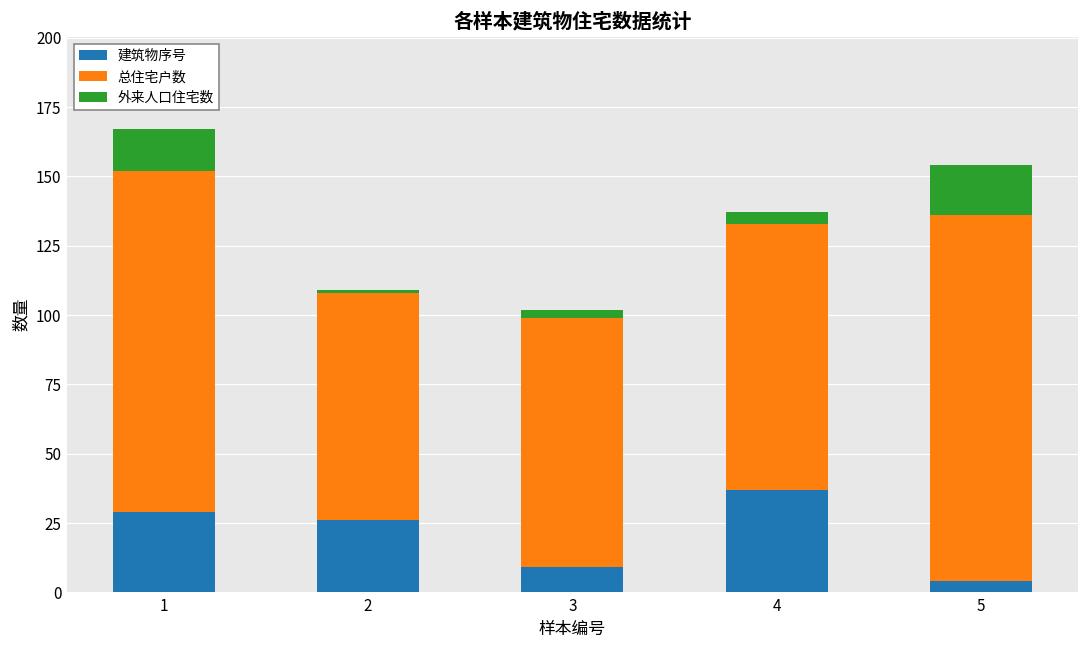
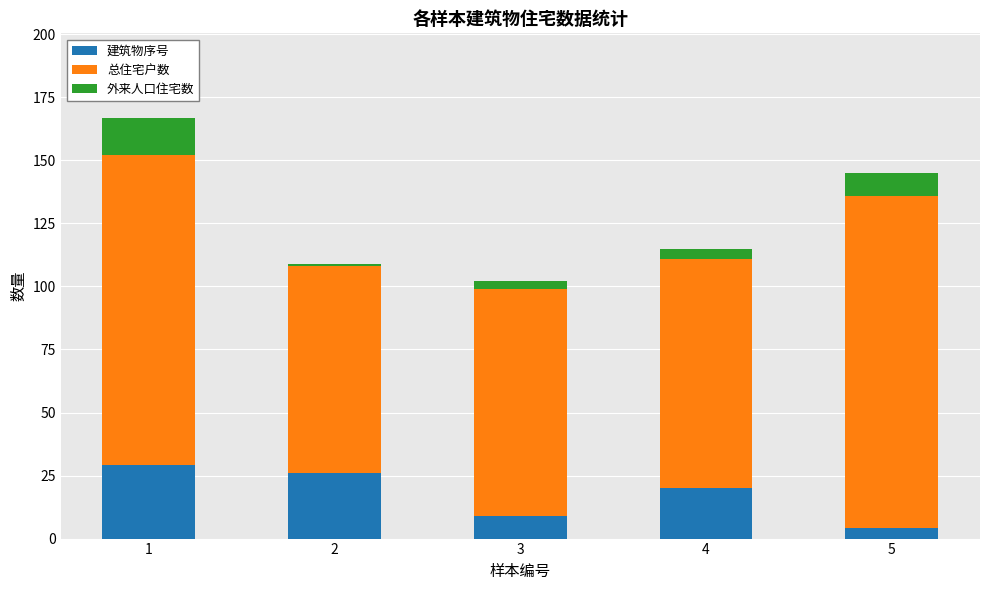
建筑物序号, 4: 37 -> 20
总住宅户数, 4: 96 -> 91
外来人口住宅数, 5: 18 -> 9
